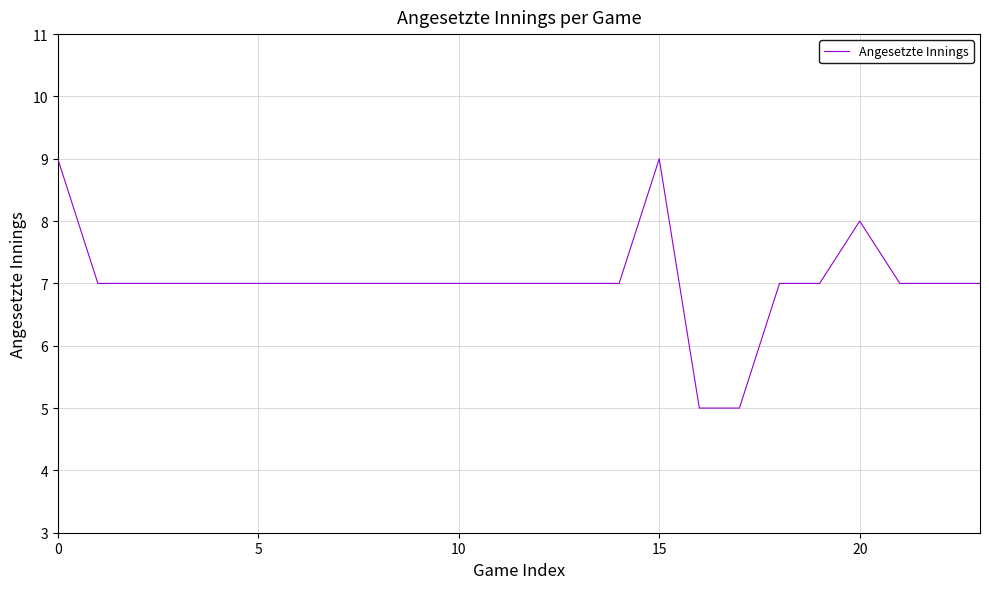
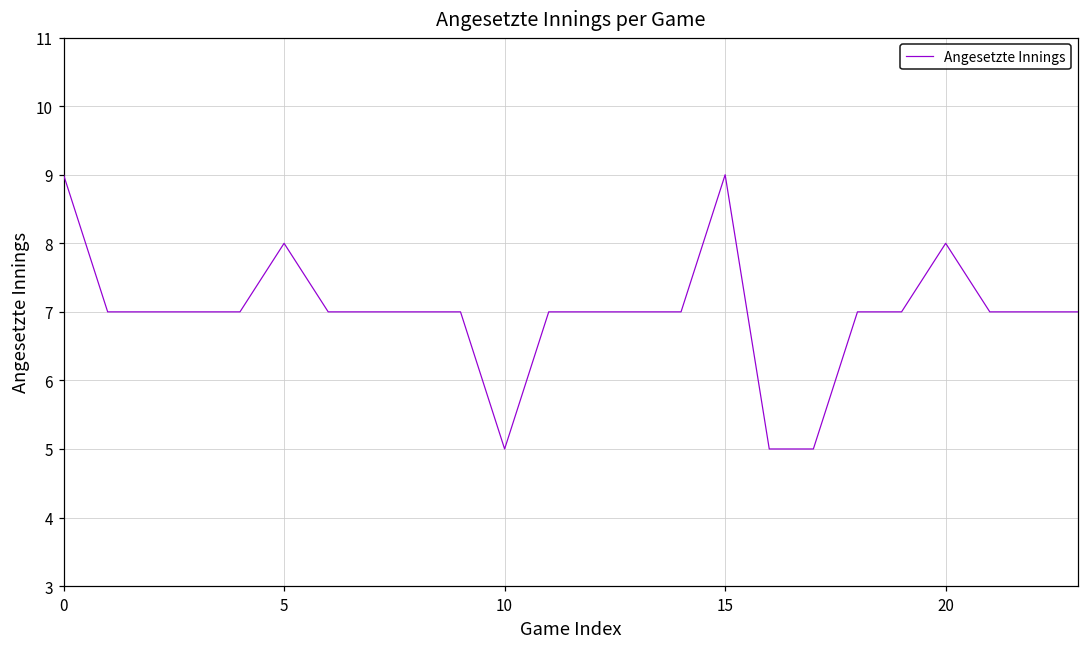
5: 7 -> 8
10: 7 -> 5
